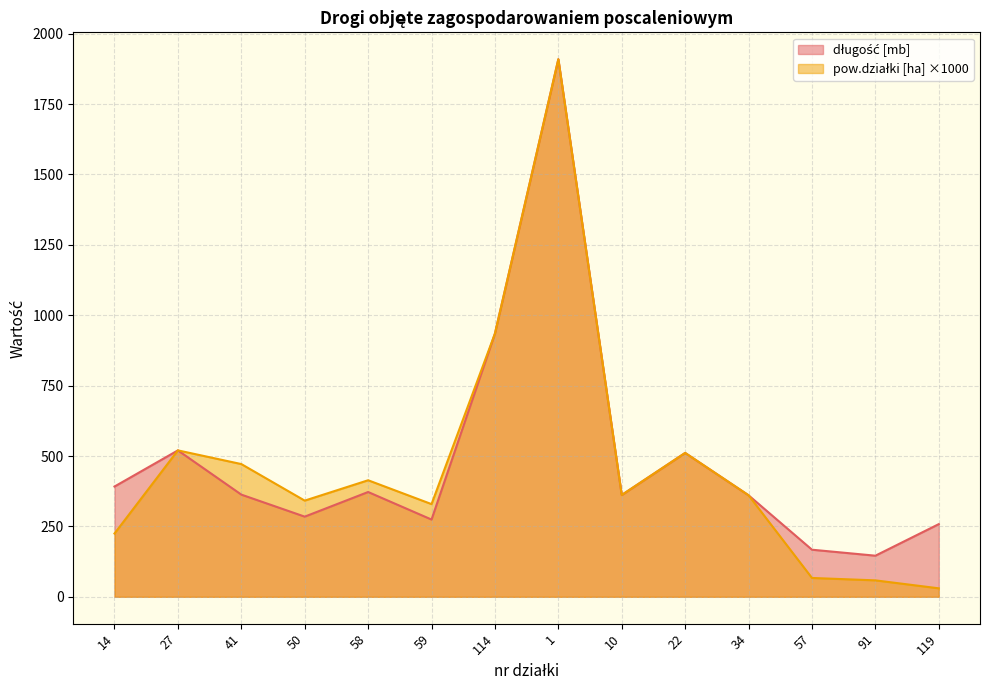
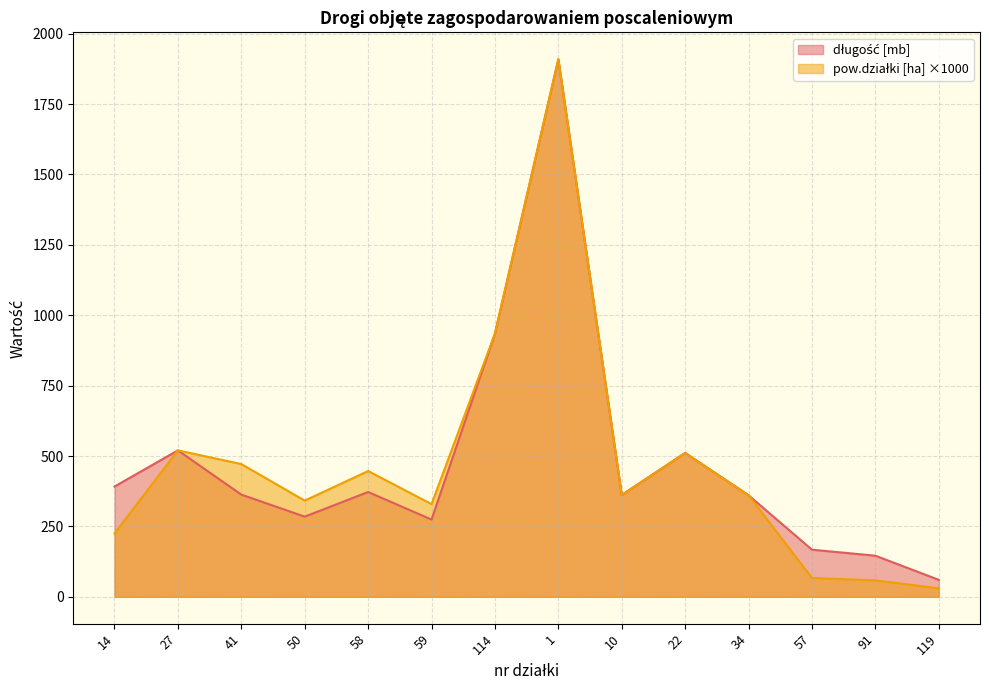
pow.działki [ha] ×1000, 58: 410 -> 450
długość [mb], 119: 260 -> 60
